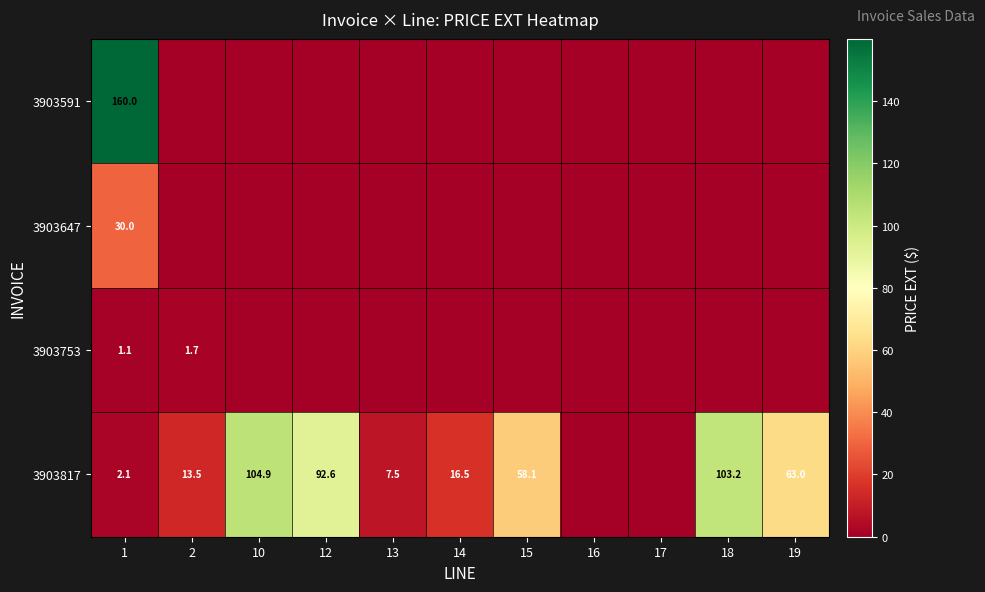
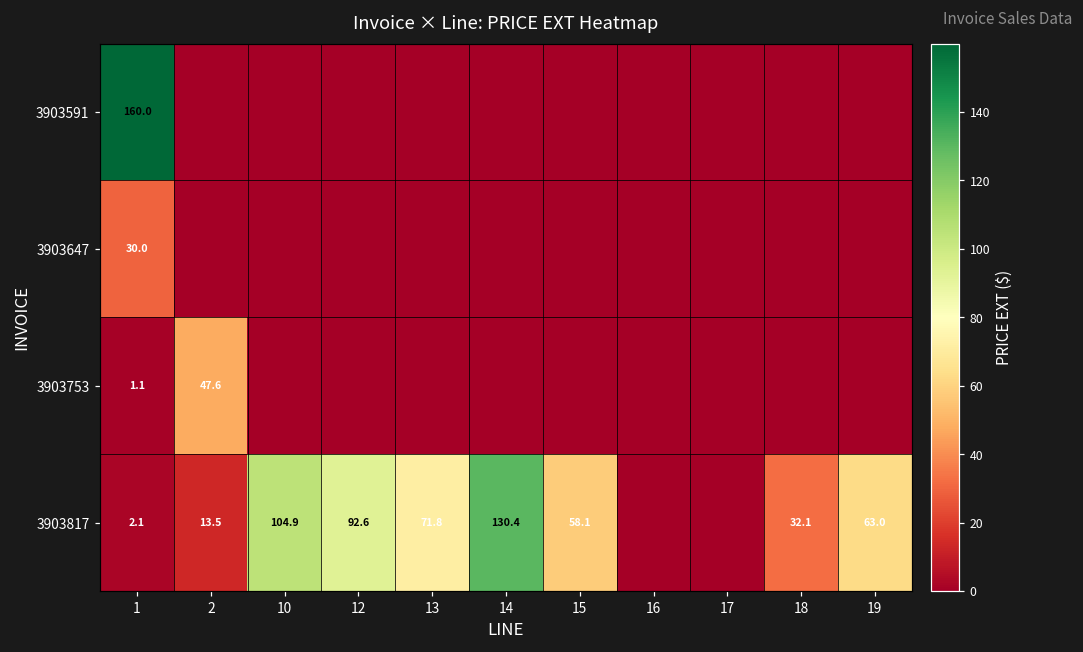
3903753, 2: 1.7 -> 47.6
3903817, 13: 7.5 -> 71.8
3903817, 14: 16.5 -> 130.4
3903817, 18: 103.2 -> 32.1
